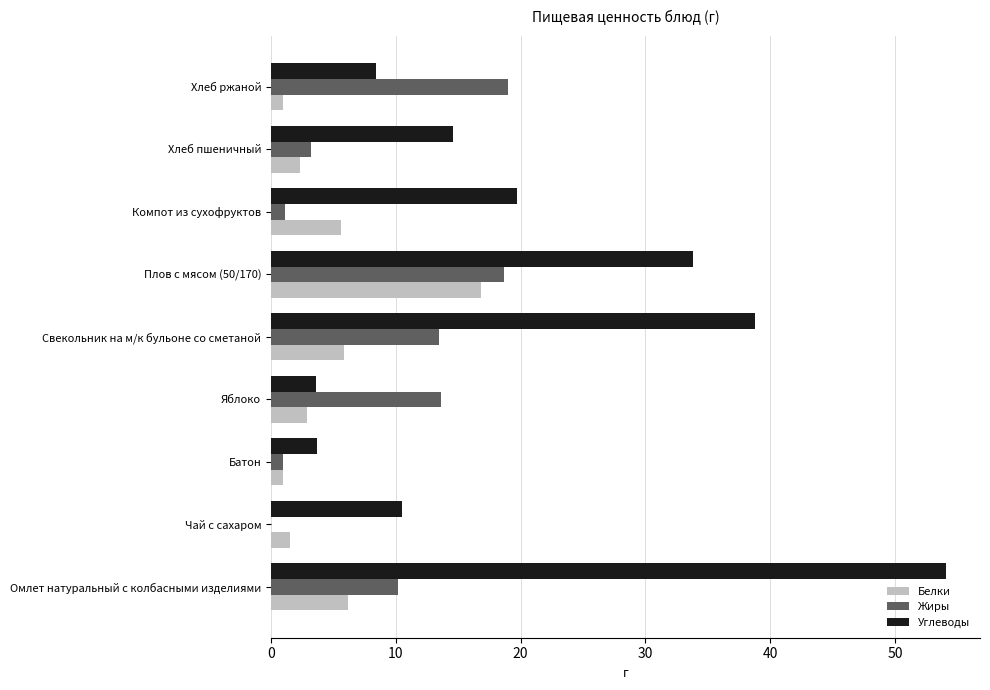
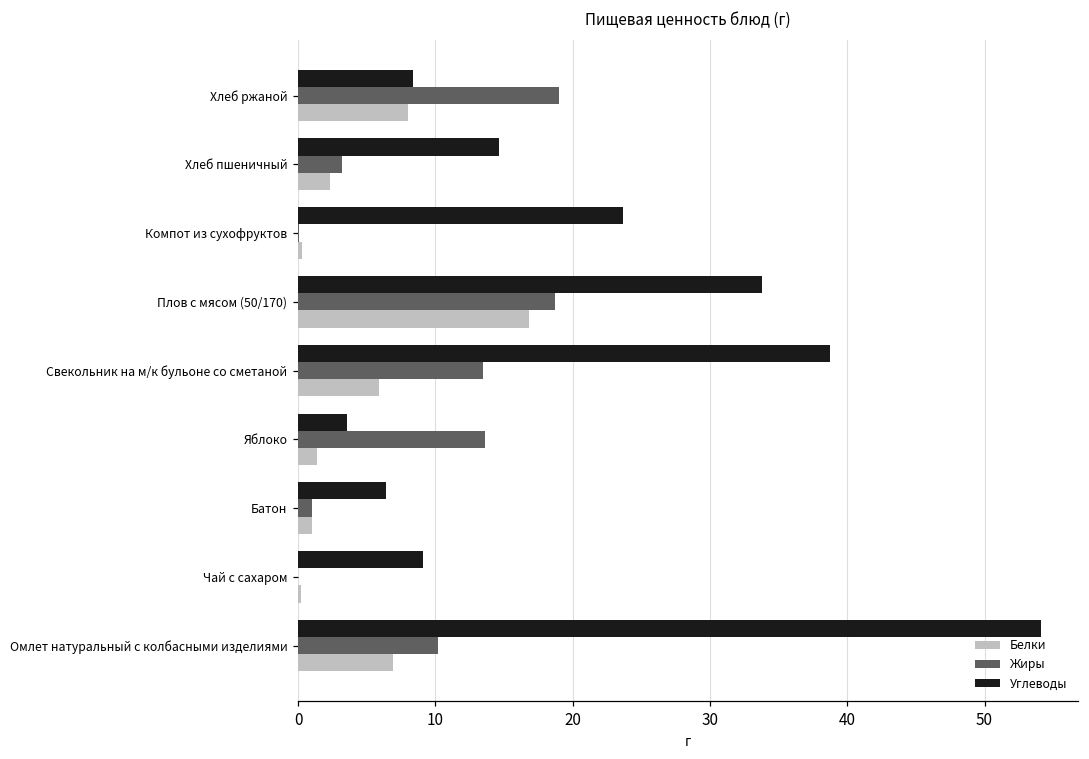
Белки, Хлеб ржаной: 1 -> 8
Углеводы, Компот из сухофруктов: 19.7 -> 23.7
Жиры, Компот из сухофруктов: 1.1 -> 0.1
Белки, Компот из сухофруктов: 5.6 -> 0.3
Белки, Яблоко: 2.9 -> 1.4
Углеводы, Батон: 3.7 -> 6.4
Углеводы, Чай с сахаром: 10.5 -> 9.1
Белки, Чай с сахаром: 1.5 -> 0.2
Белки, Омлет натуральный с колбасными изделиями: 6.2 -> 6.9
